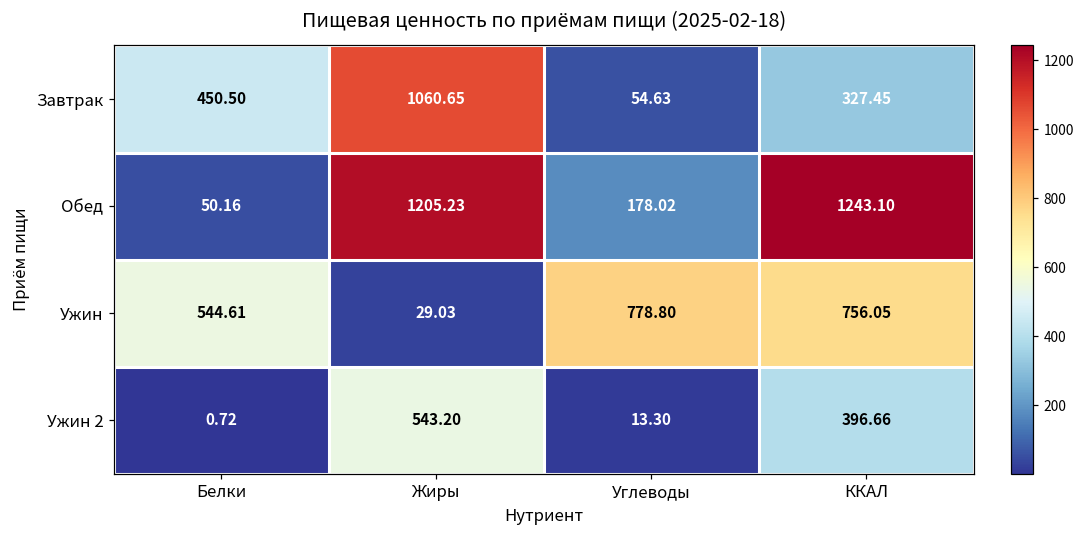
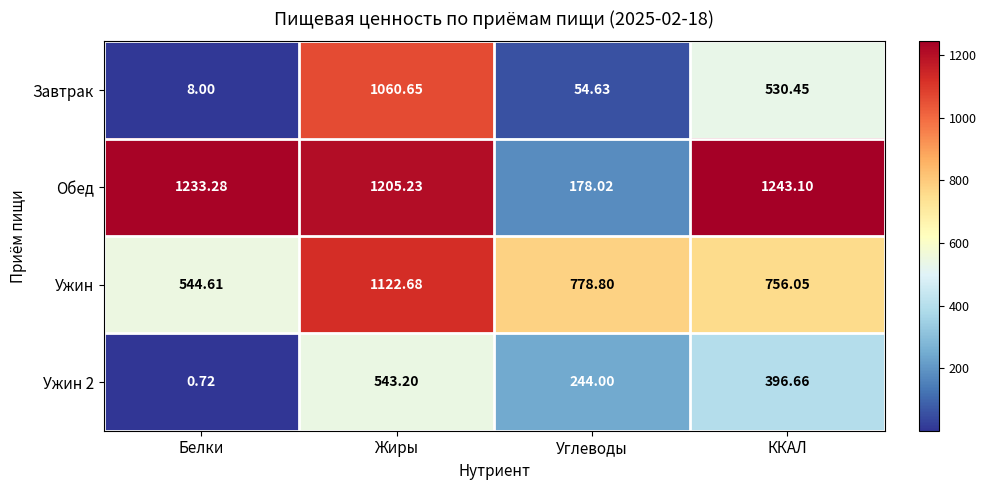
Завтрак, Белки: 450.50 -> 8.00
Завтрак, ККАЛ: 327.45 -> 530.45
Обед, Белки: 50.16 -> 1233.28
Ужин, Жиры: 29.03 -> 1122.68
Ужин 2, Углеводы: 13.30 -> 244.00
